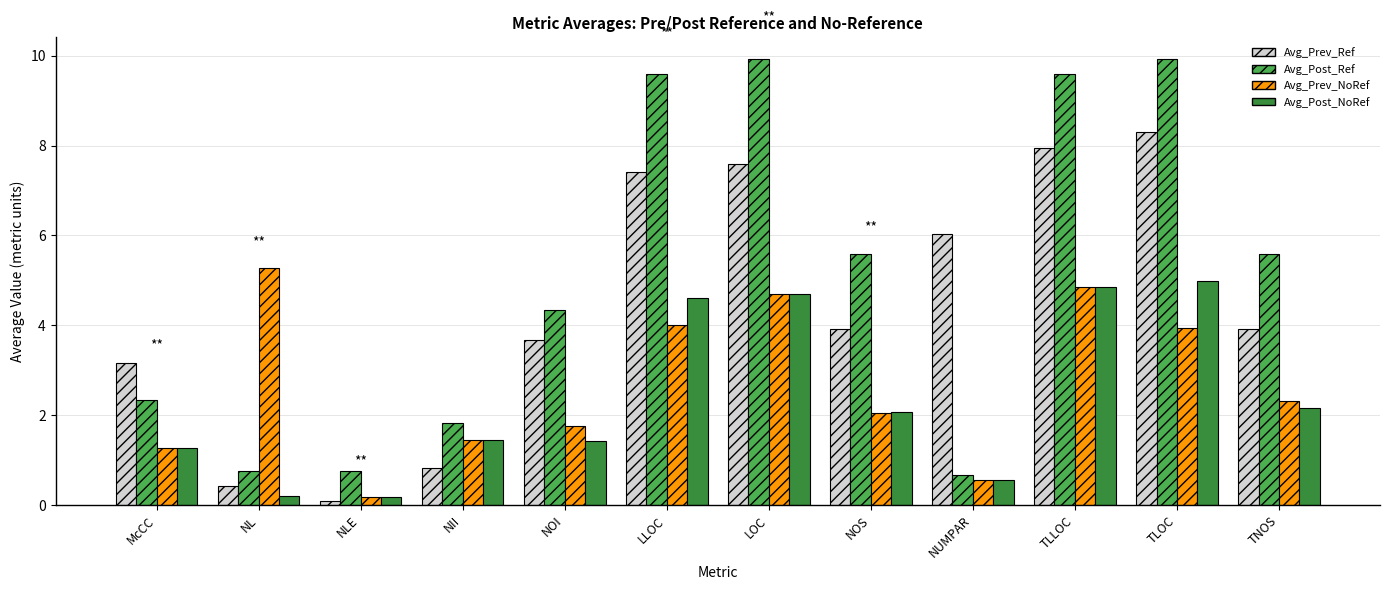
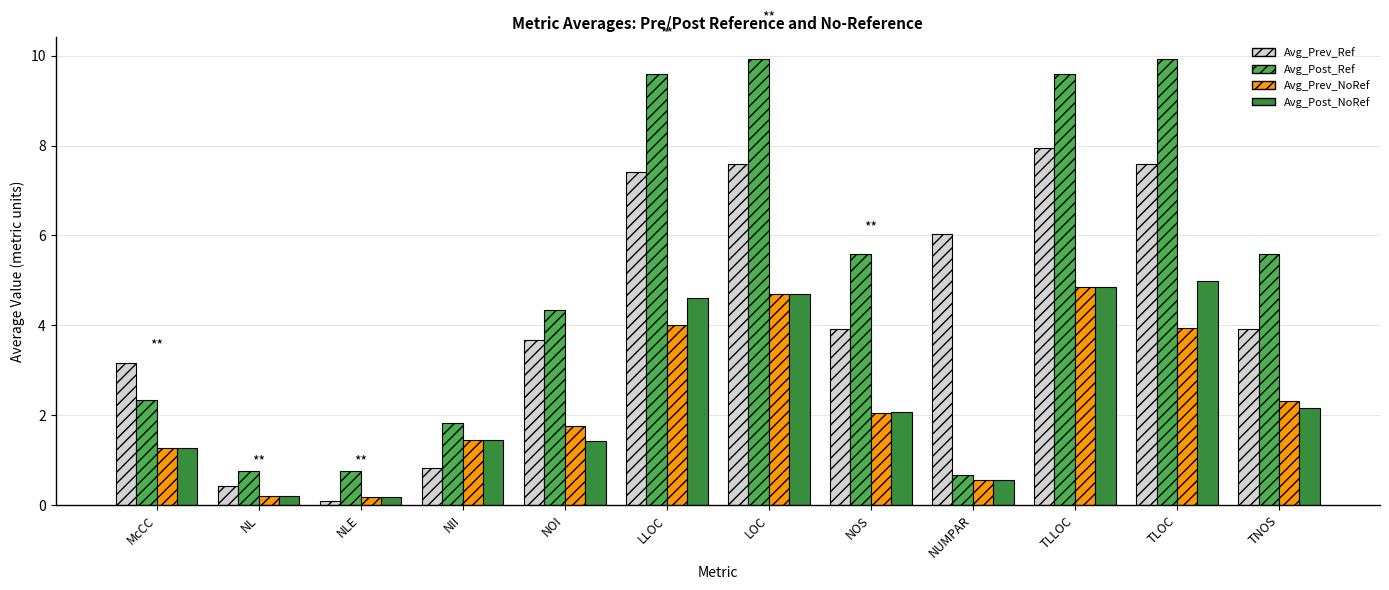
Avg_Prev_NoRef, NL: 5.3 -> 0.2
Avg_Prev_Ref, TLOC: 8.3 -> 7.6
